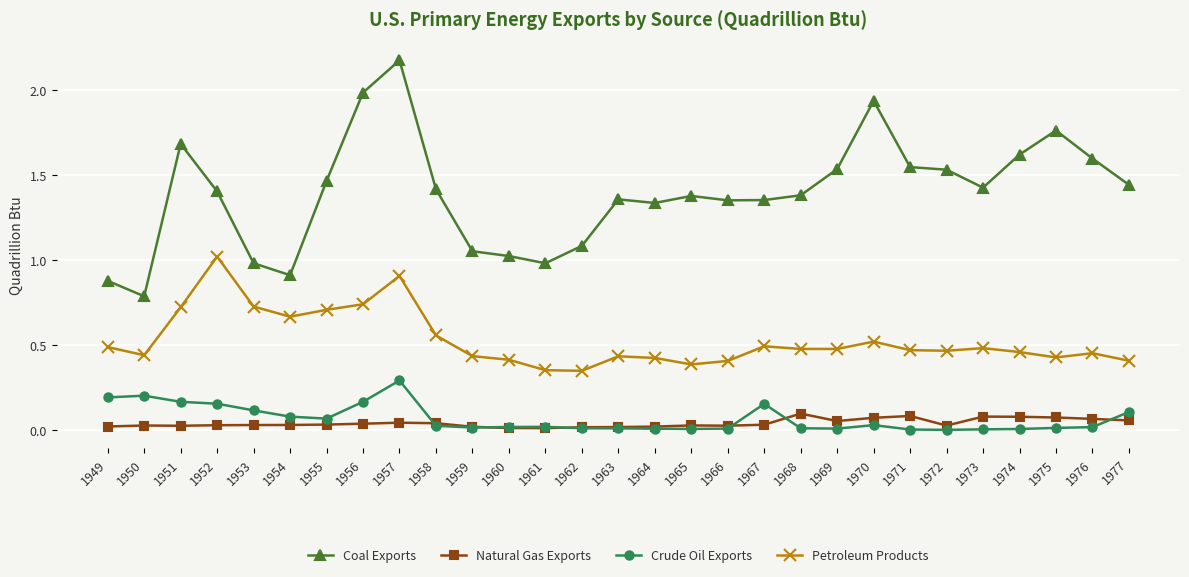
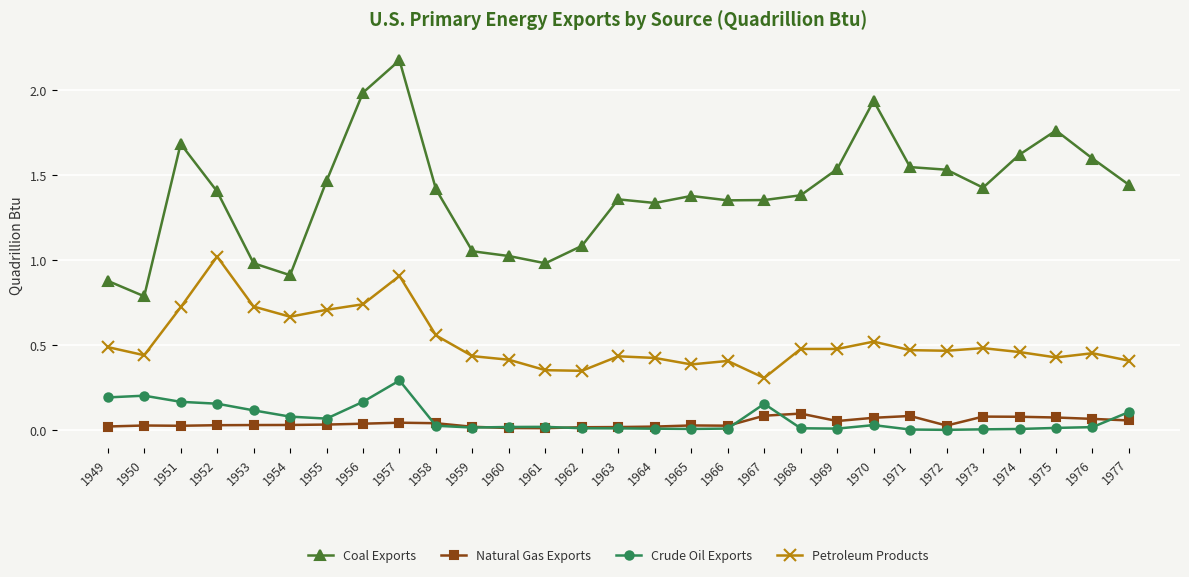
Natural Gas Exports, 1967: 0.03 -> 0.08
Petroleum Products, 1967: 0.49 -> 0.31
